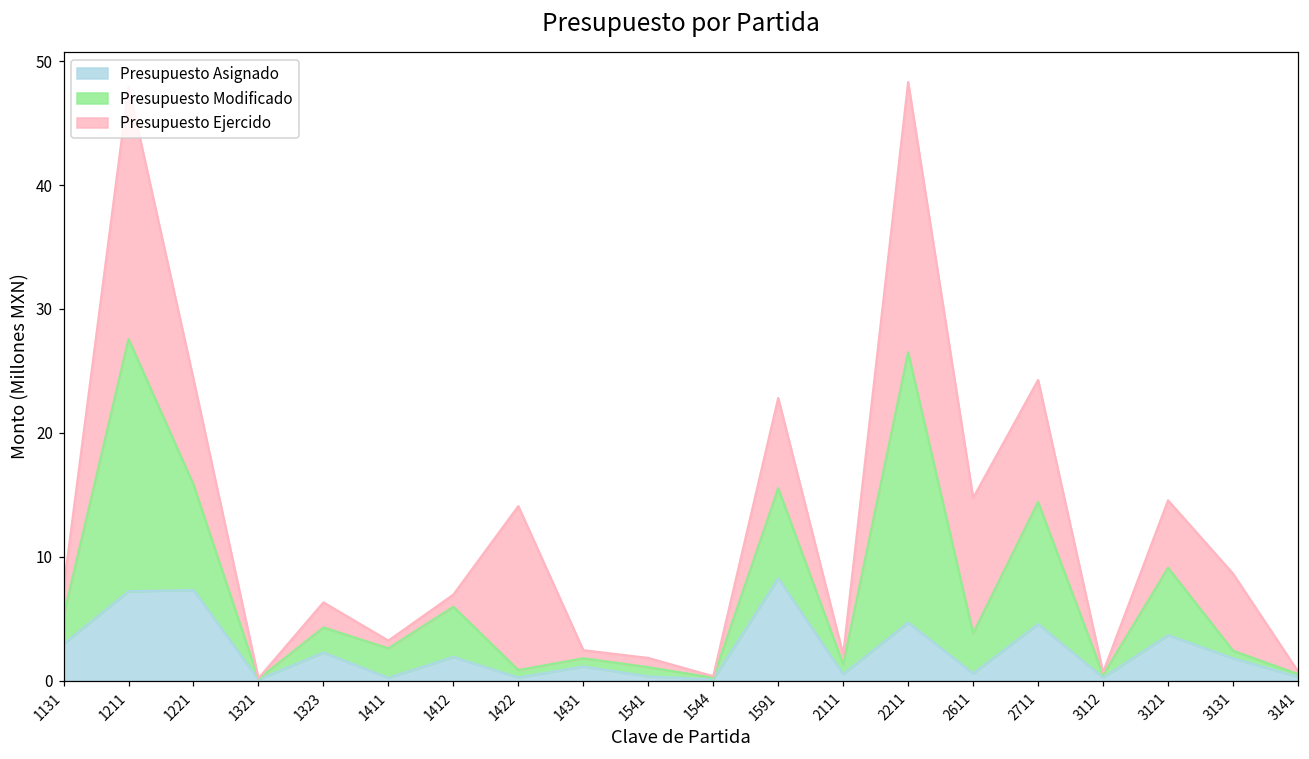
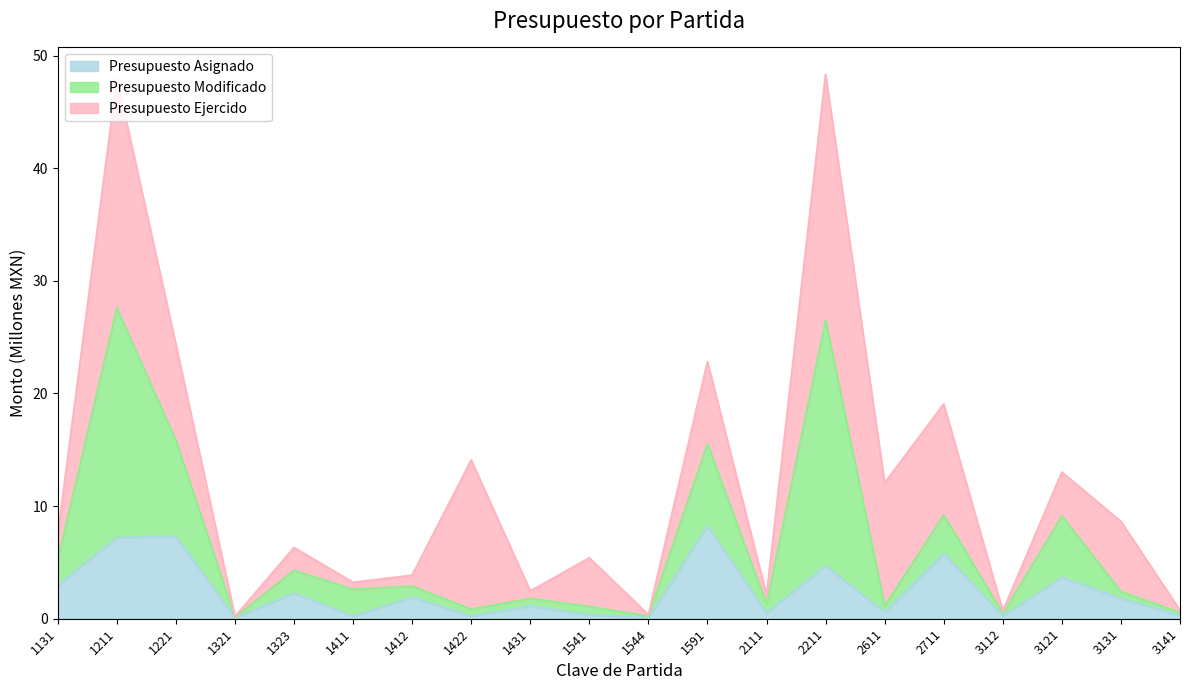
Presupuesto Modificado, 1412: 4.1 -> 1.0
Presupuesto Ejercido, 1541: 0.7 -> 4.3
Presupuesto Modificado, 2611: 3.2 -> 0.5
Presupuesto Asignado, 2711: 4.6 -> 5.8
Presupuesto Modificado, 2711: 9.9 -> 3.4
Presupuesto Ejercido, 3121: 5.4 -> 3.9
